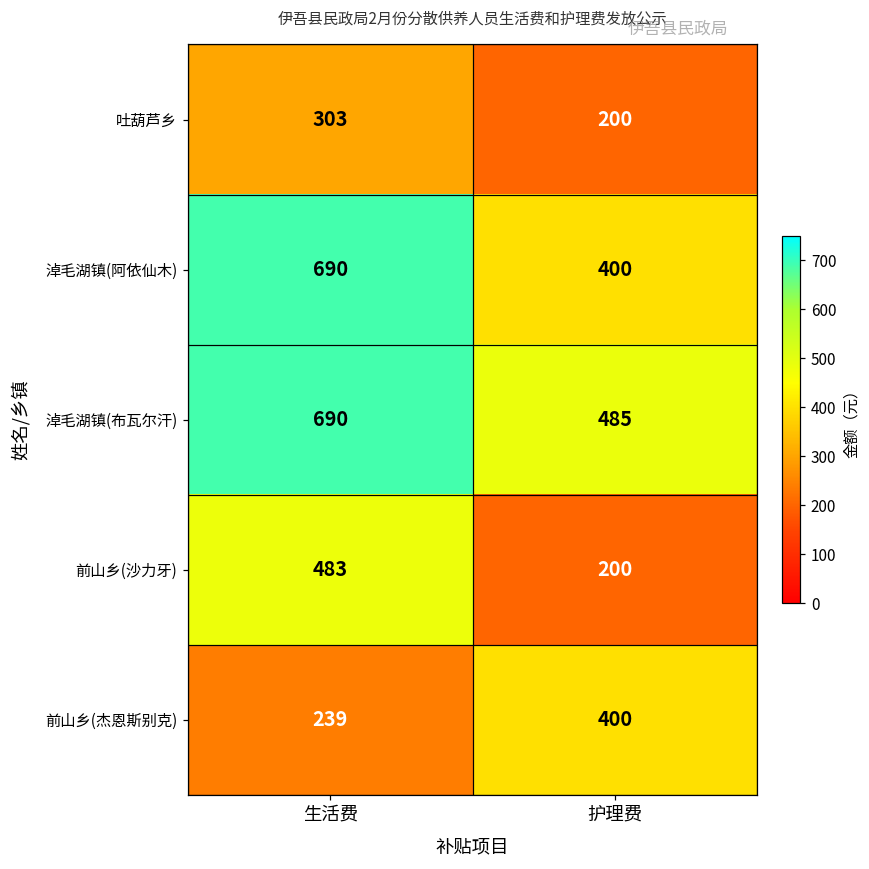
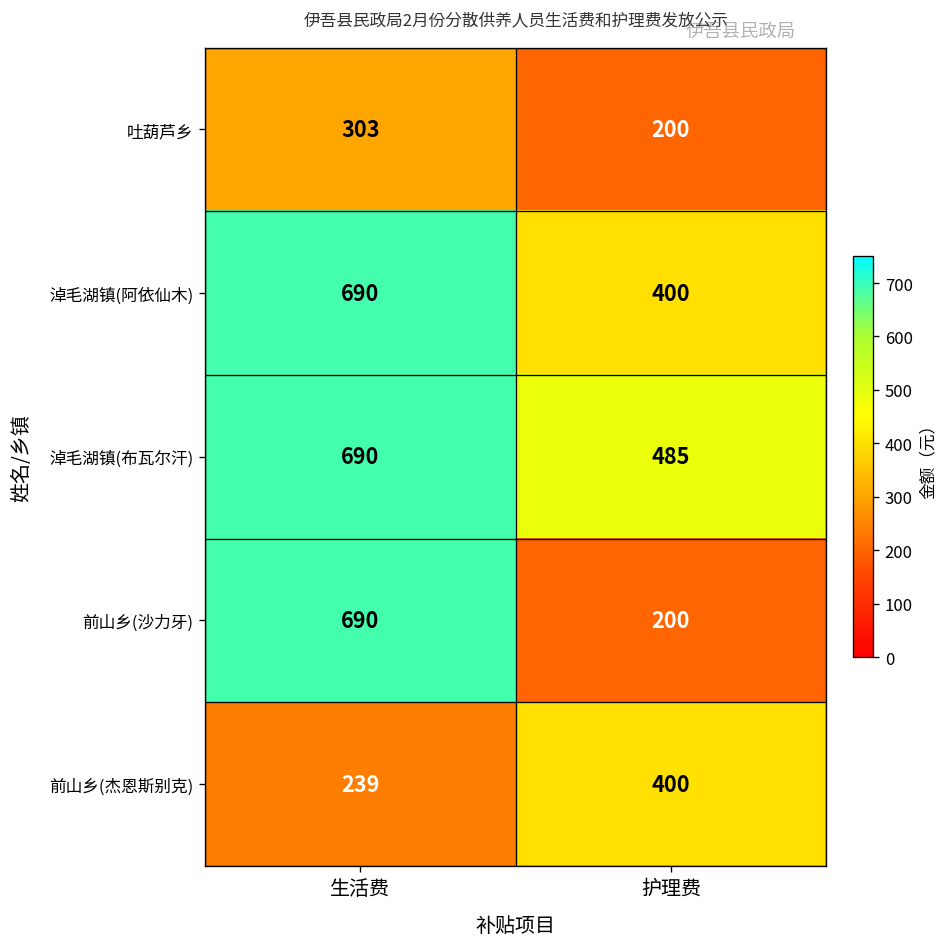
前山乡(沙力牙), 生活费: 483 -> 690
